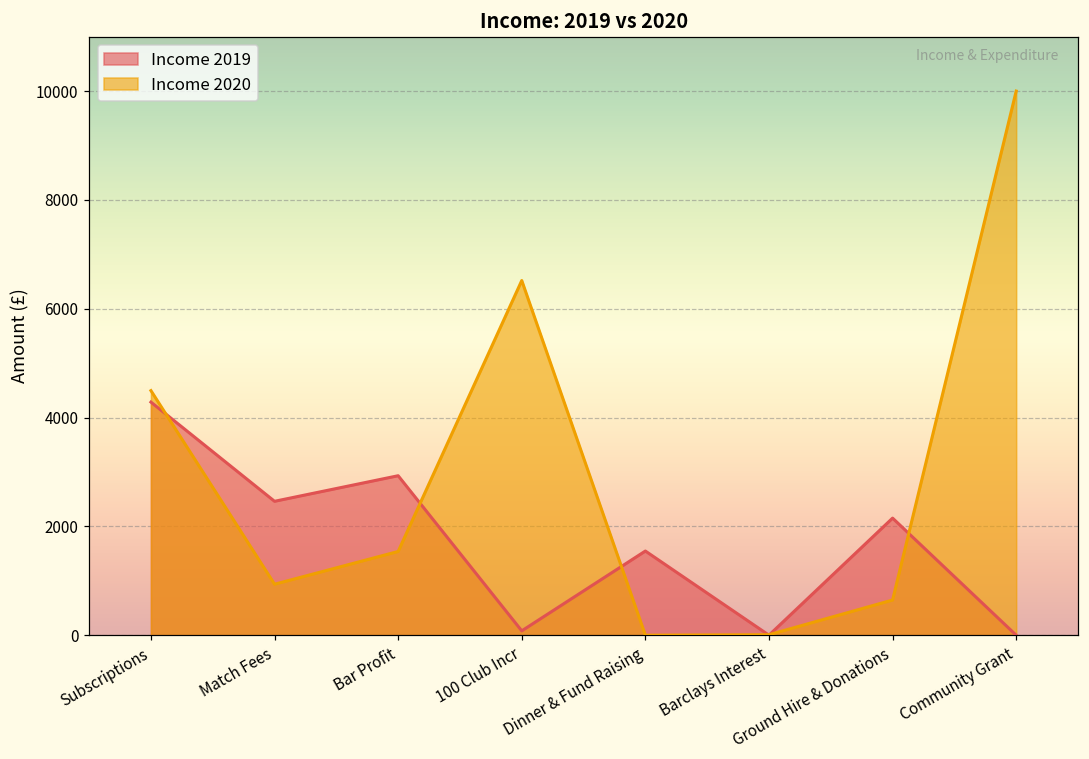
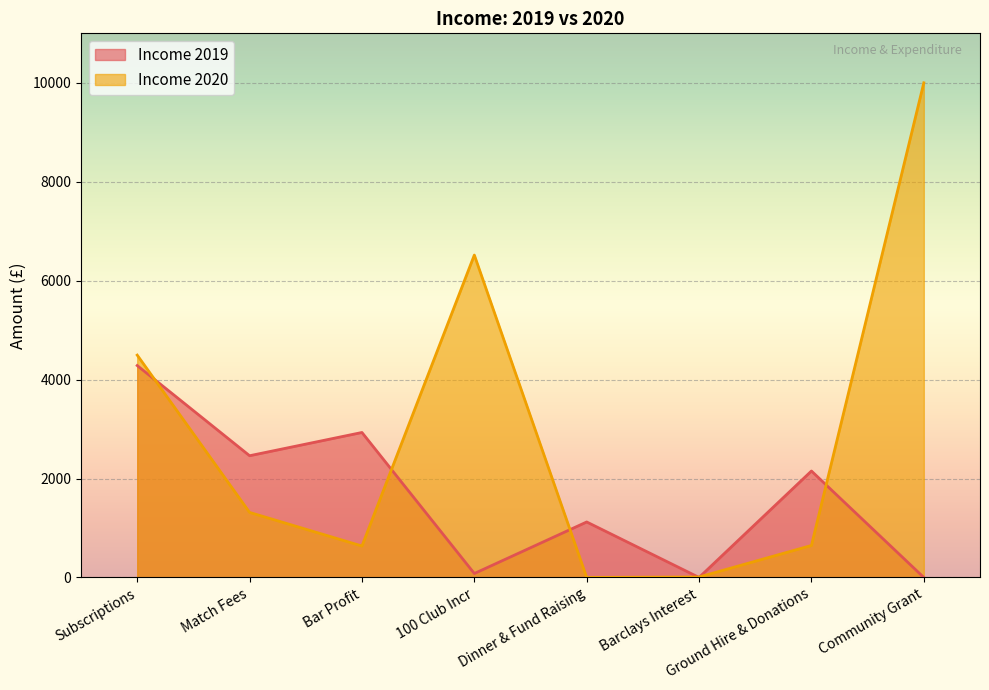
Income 2020, Match Fees: 900 -> 1300
Income 2020, Bar Profit: 1500 -> 600
Income 2019, Dinner & Fund Raising: 1500 -> 1100
